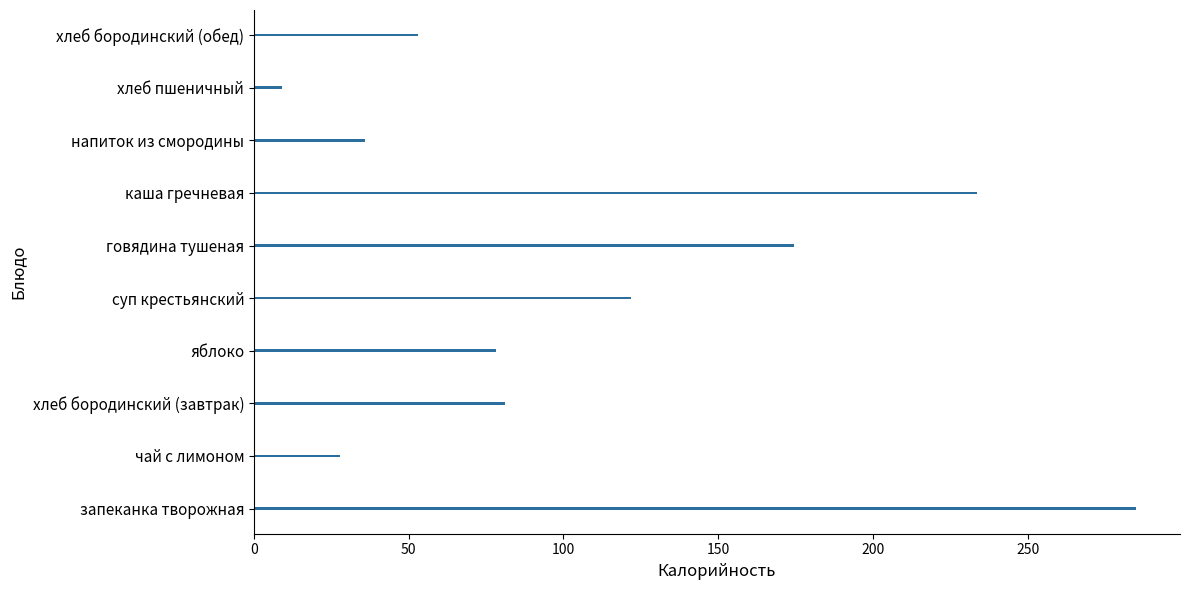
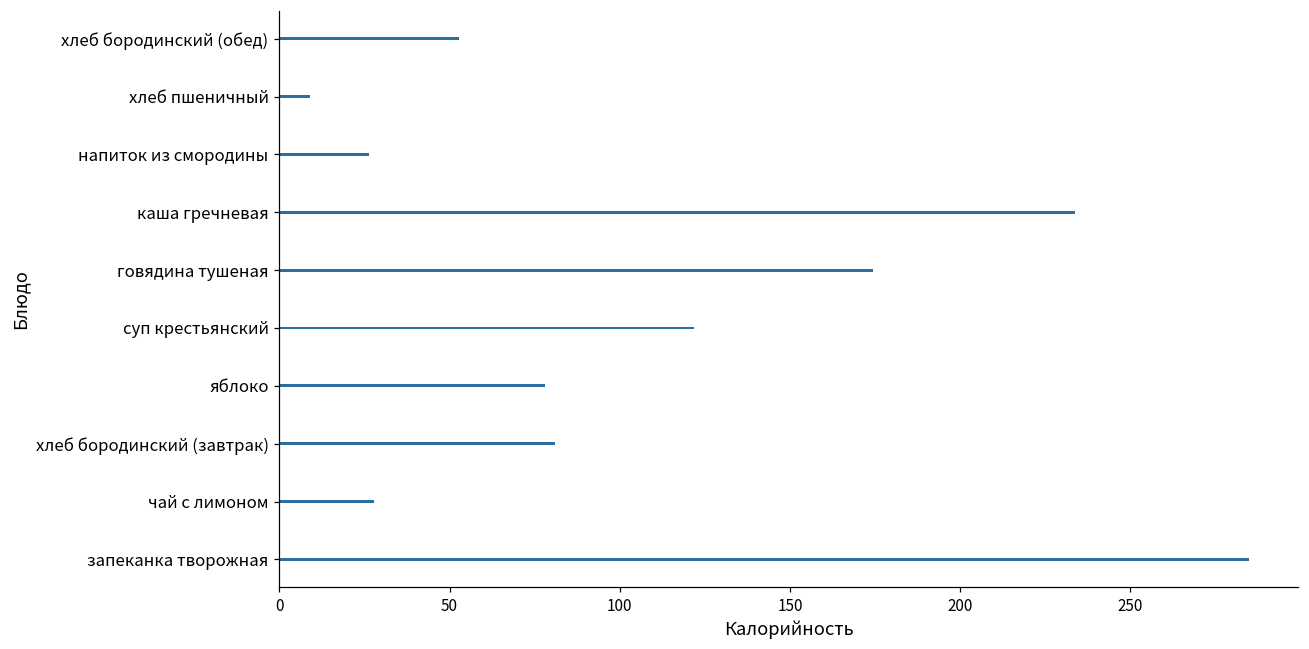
напиток из смородины: 36 -> 26
